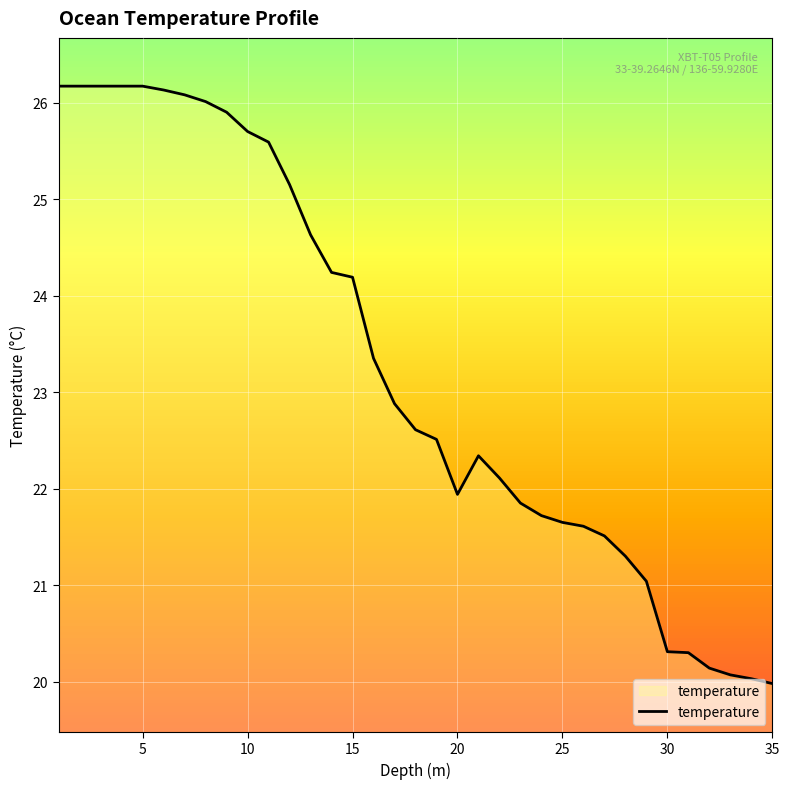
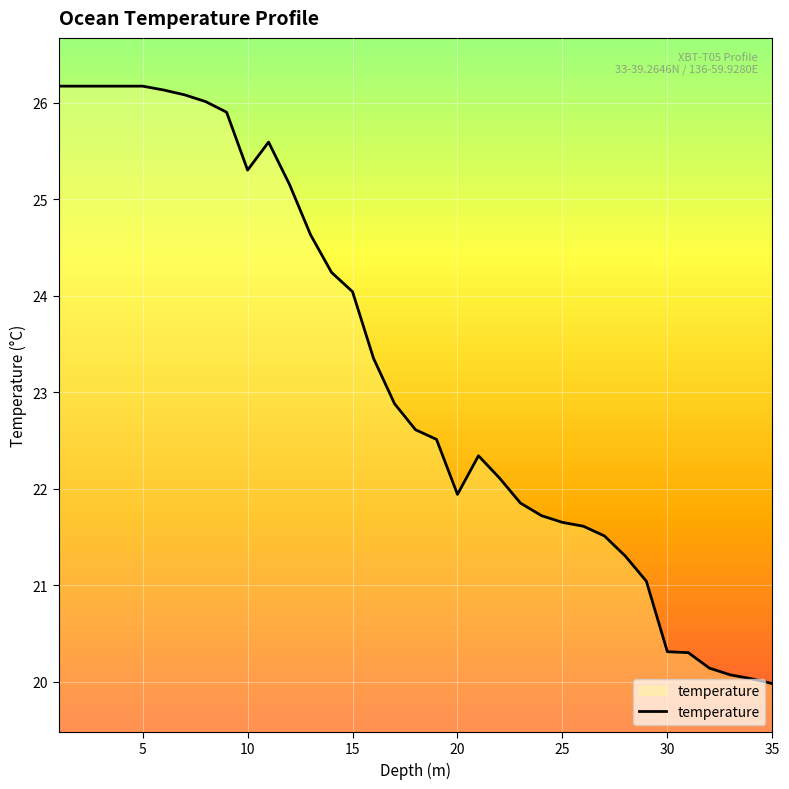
10: 25.7 -> 25.3
15: 24.2 -> 24.0
